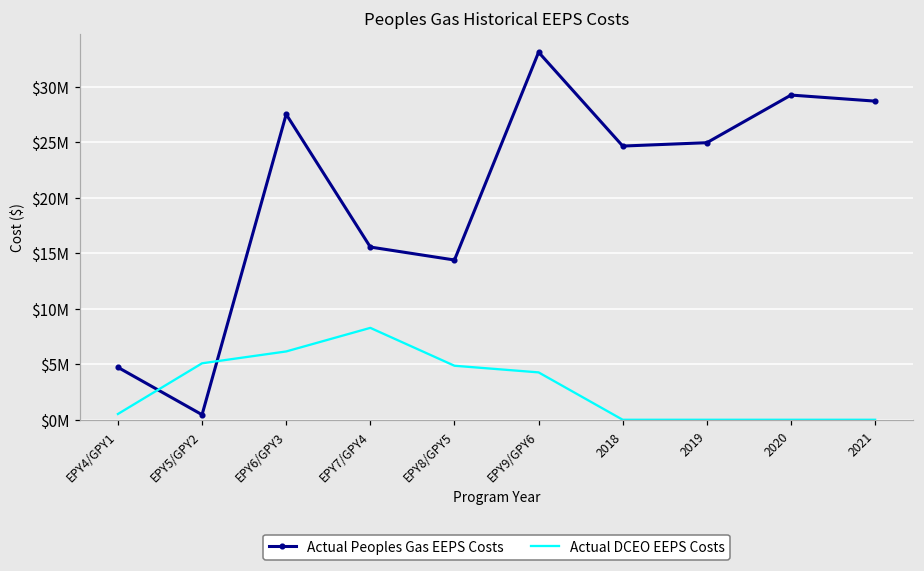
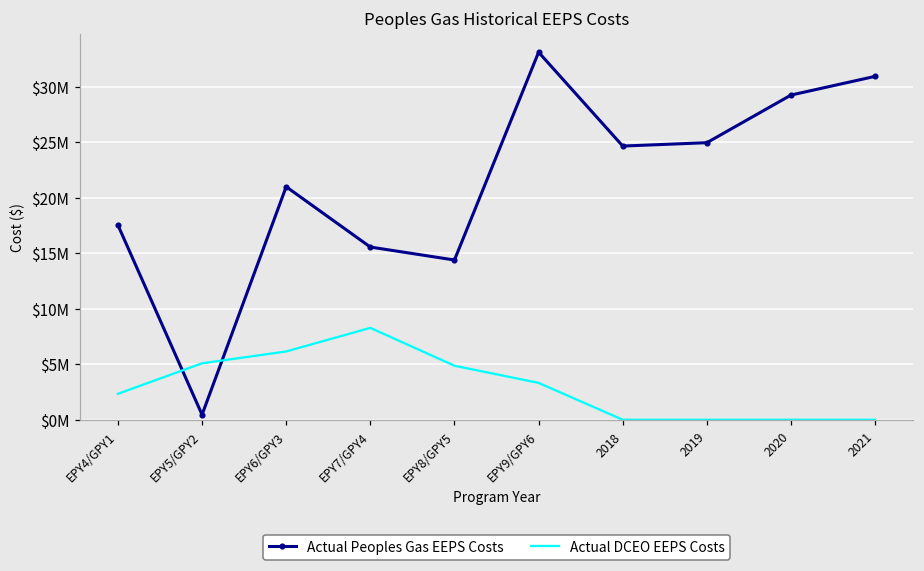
Actual Peoples Gas EEPS Costs, EPY4/GPY1: $4700000 -> $17500000
Actual DCEO EEPS Costs, EPY4/GPY1: $500000 -> $2300000
Actual Peoples Gas EEPS Costs, EPY6/GPY3: $27500000 -> $21000000
Actual DCEO EEPS Costs, EPY9/GPY6: $4300000 -> $3300000
Actual Peoples Gas EEPS Costs, 2021: $28700000 -> $30900000
